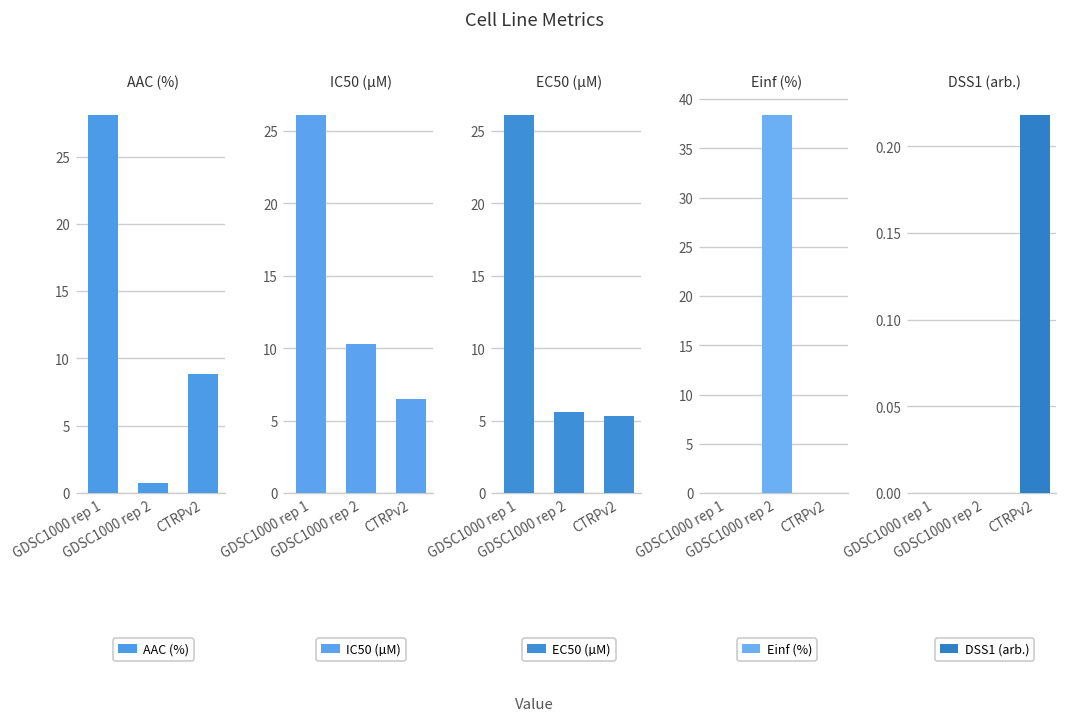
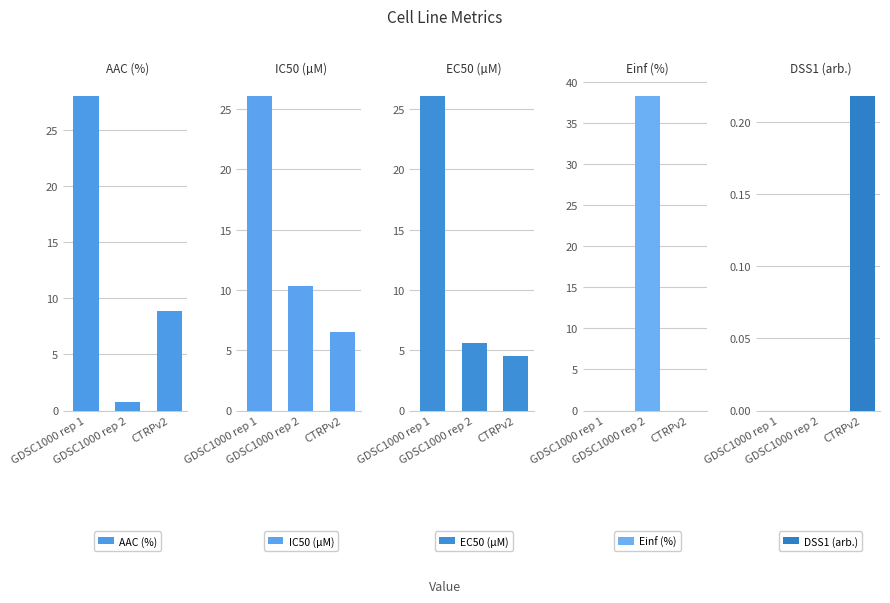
EC50 (µM), CTRPv2: 5.3 -> 4.5
